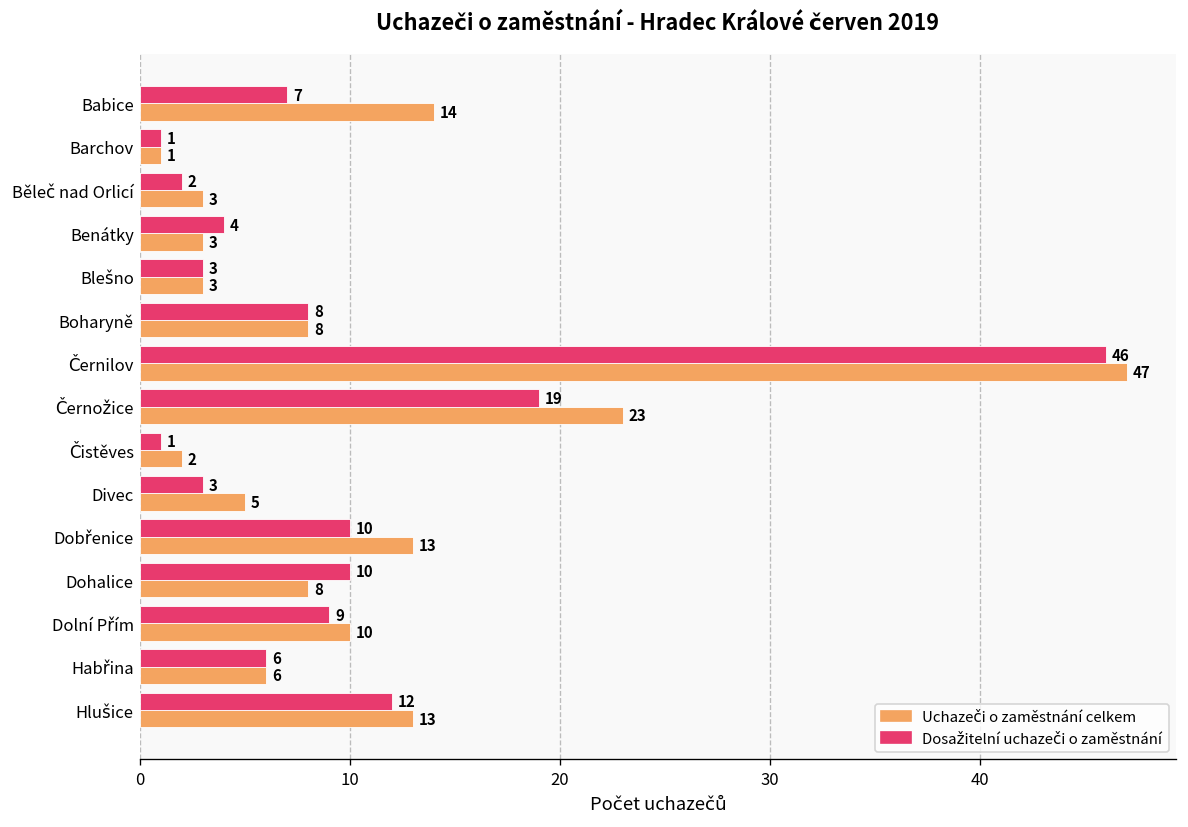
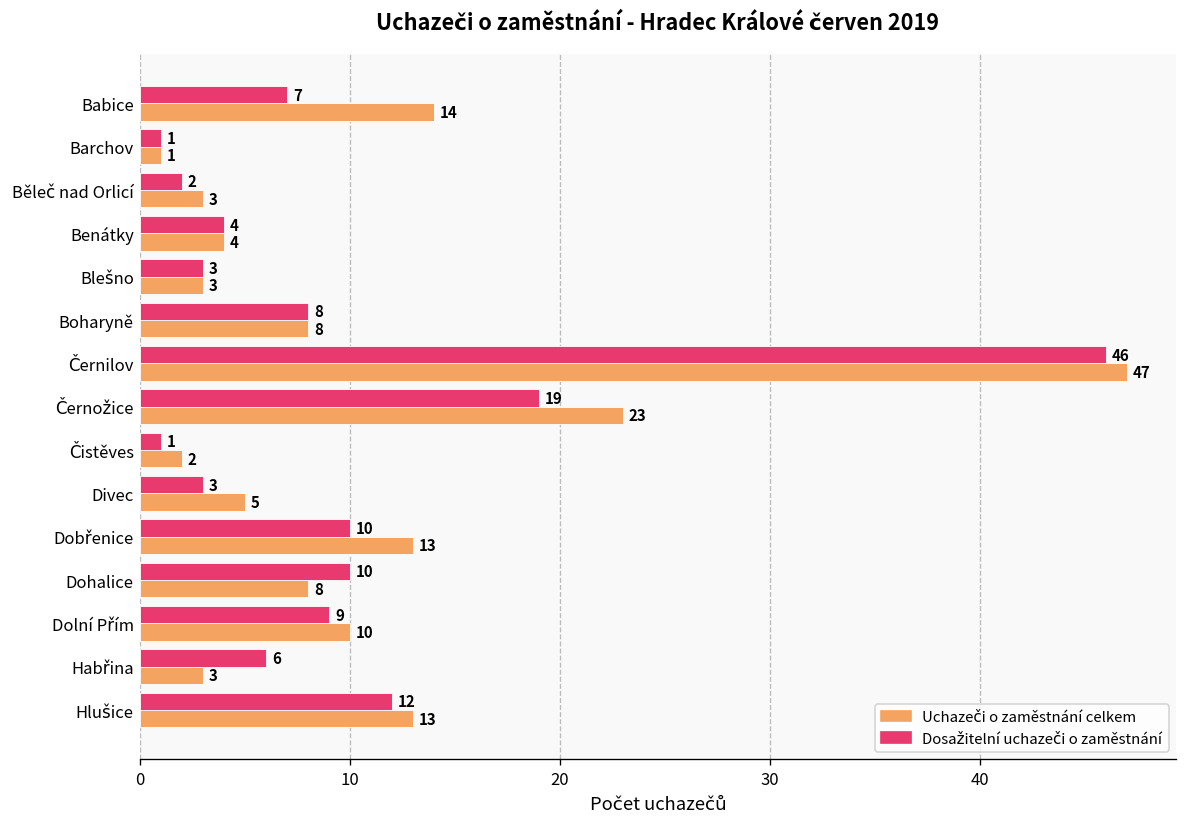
Uchazeči o zaměstnání celkem, Benátky: 3 -> 4
Uchazeči o zaměstnání celkem, Habřina: 6 -> 3
